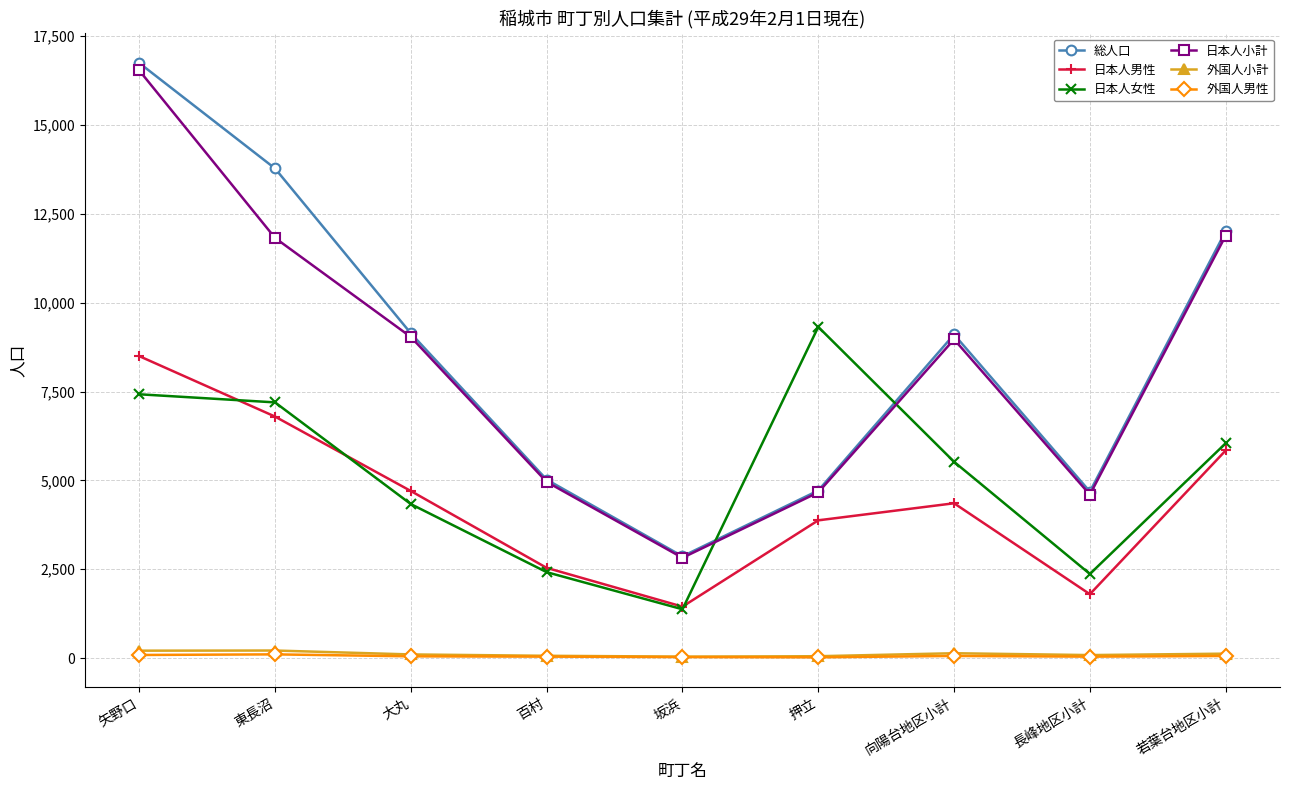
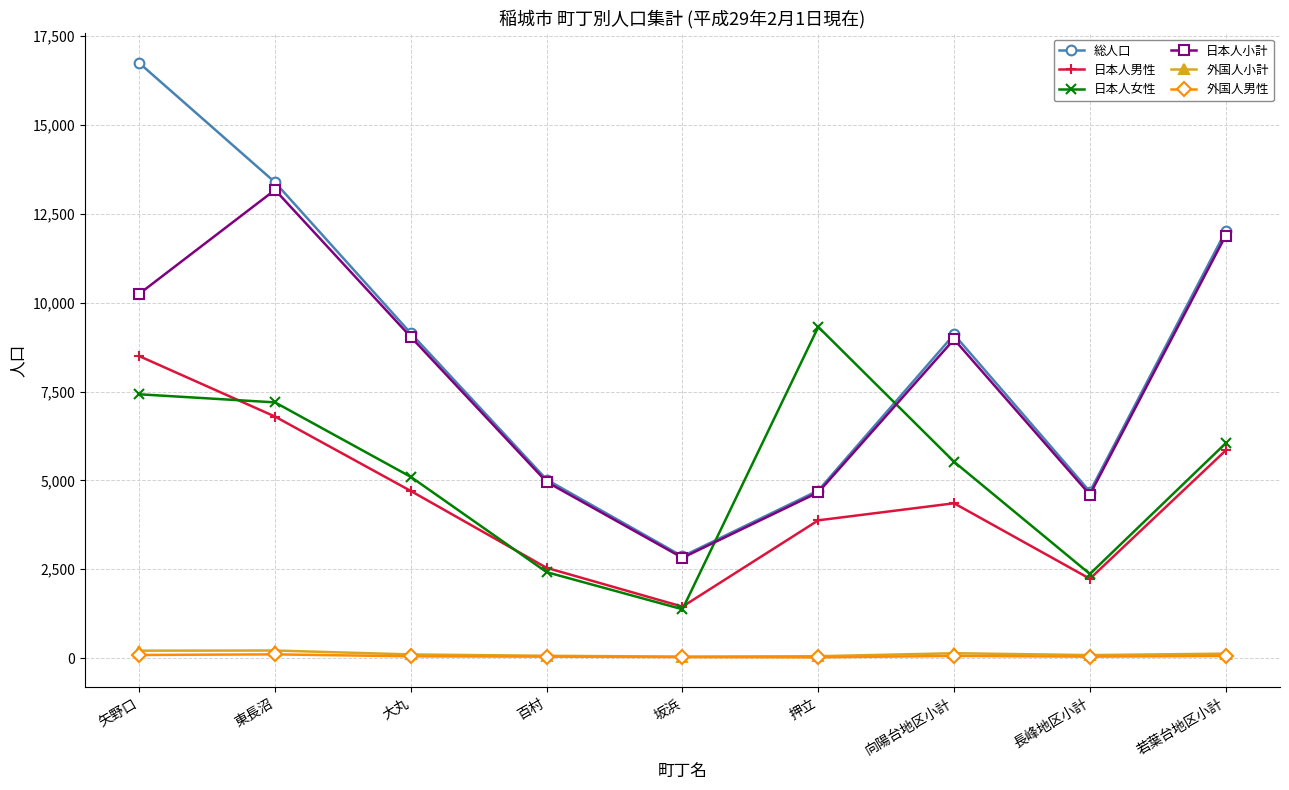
日本人小計, 矢野口: 16,500 -> 10,200
総人口, 東長沼: 13,800 -> 13,400
日本人小計, 東長沼: 11,800 -> 13,200
日本人女性, 大丸: 4,300 -> 5,100
日本人男性, 長峰地区小計: 1,800 -> 2,200
